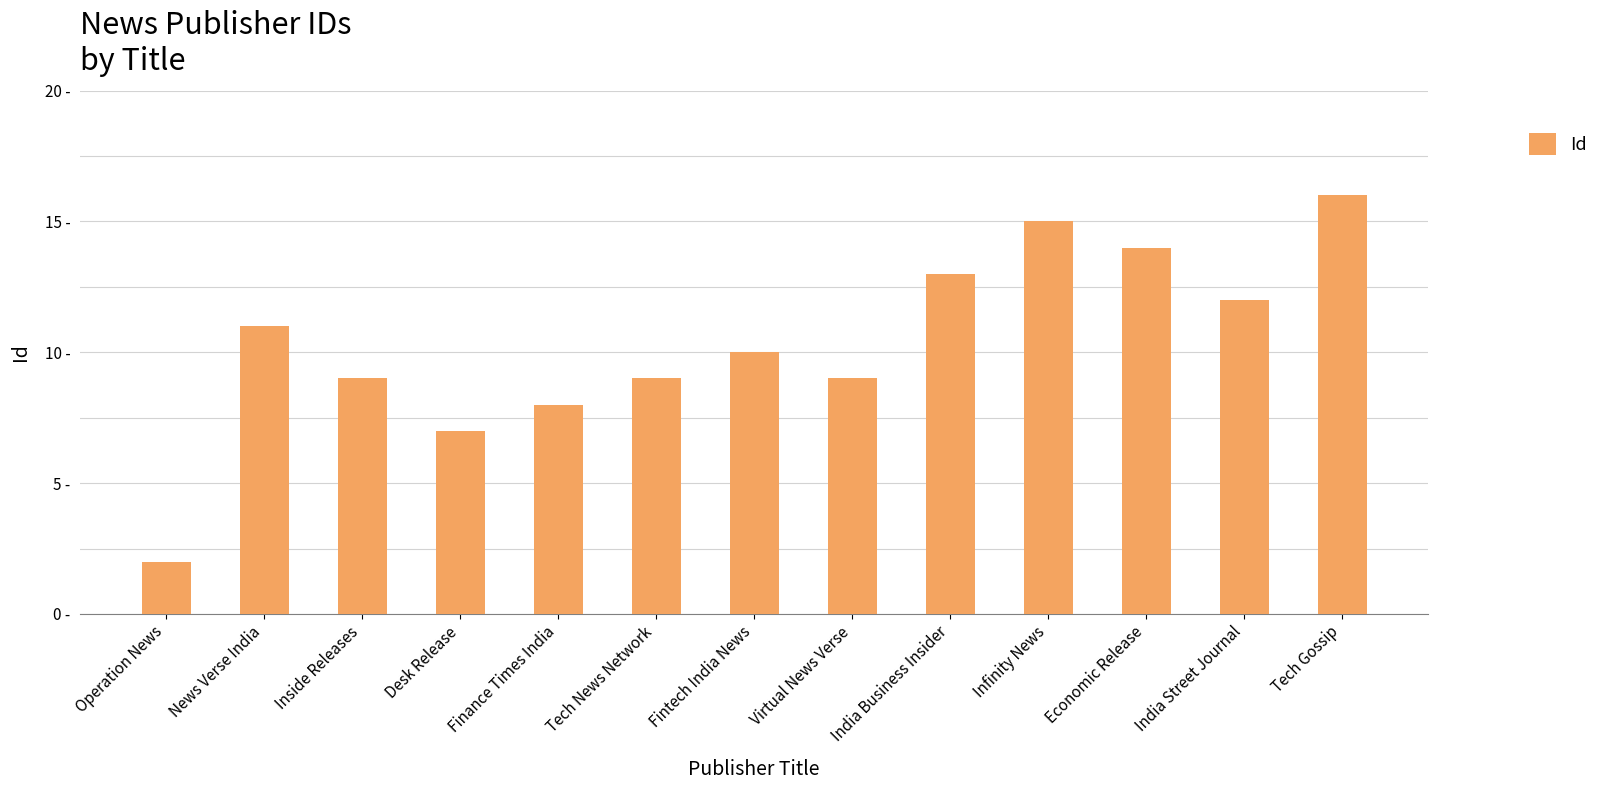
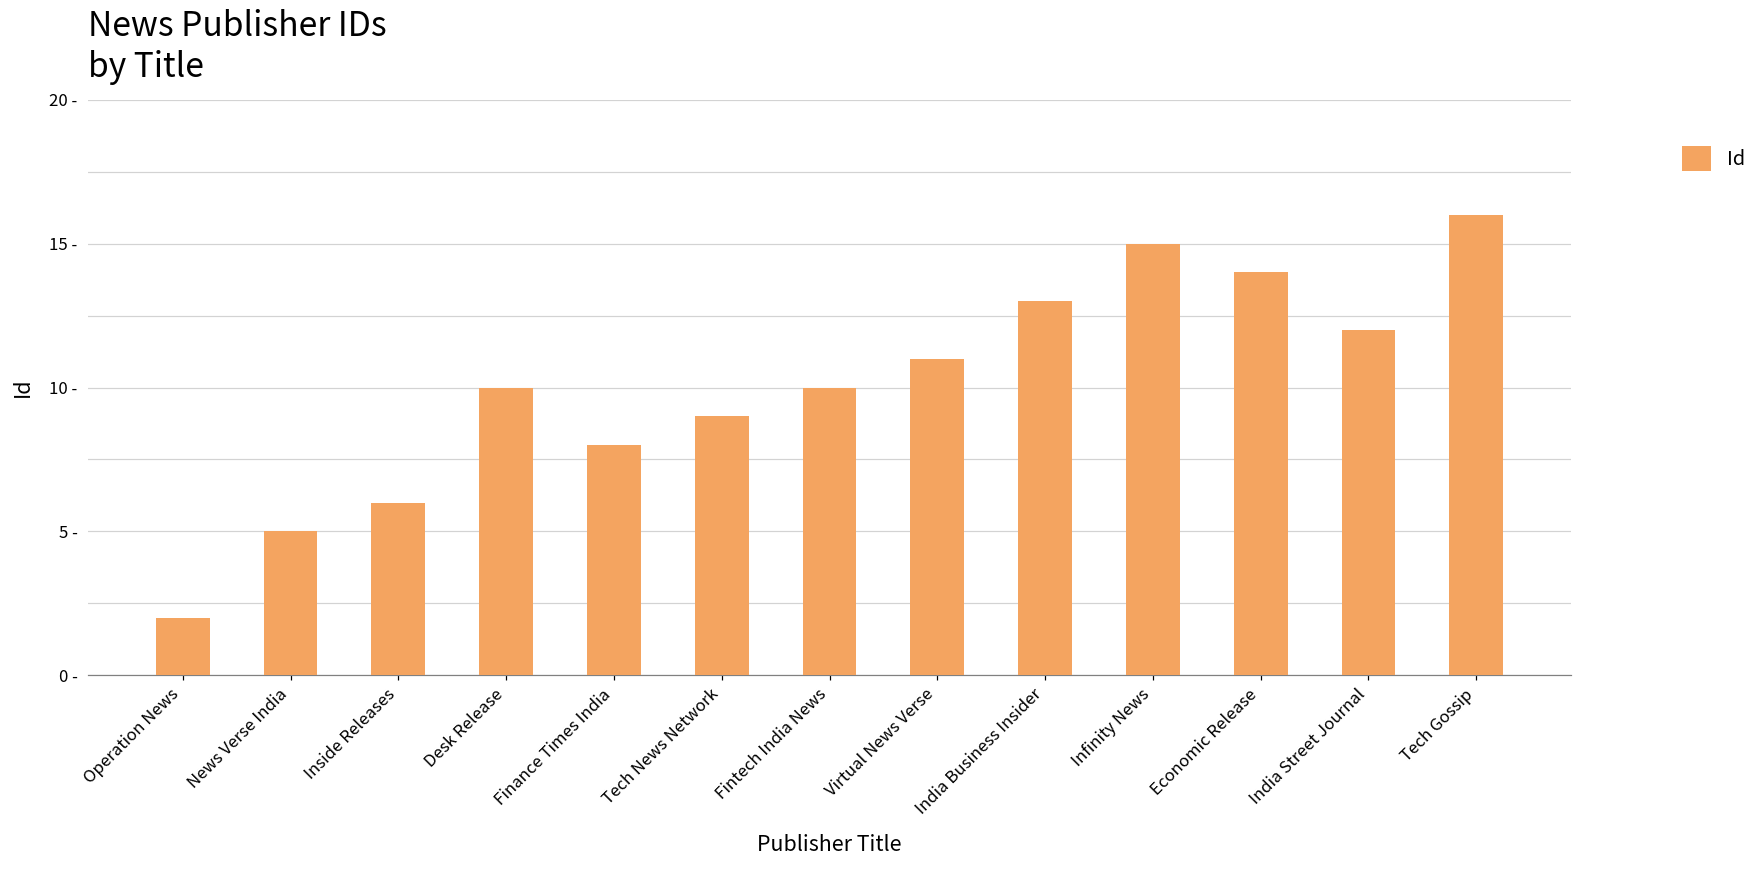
News Verse India: 11 - -> 5 -
Inside Releases: 9 - -> 6 -
Desk Release: 7 - -> 10 -
Virtual News Verse: 9 - -> 11 -
